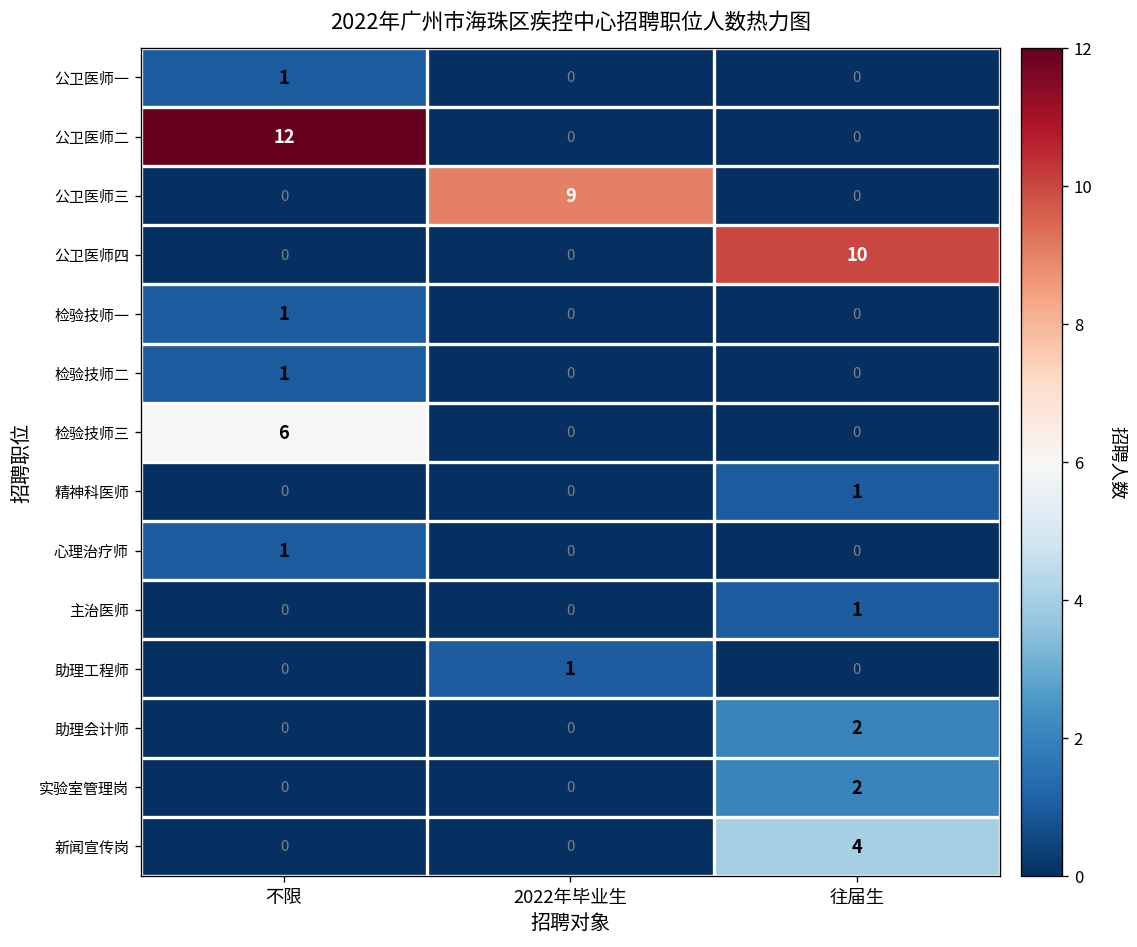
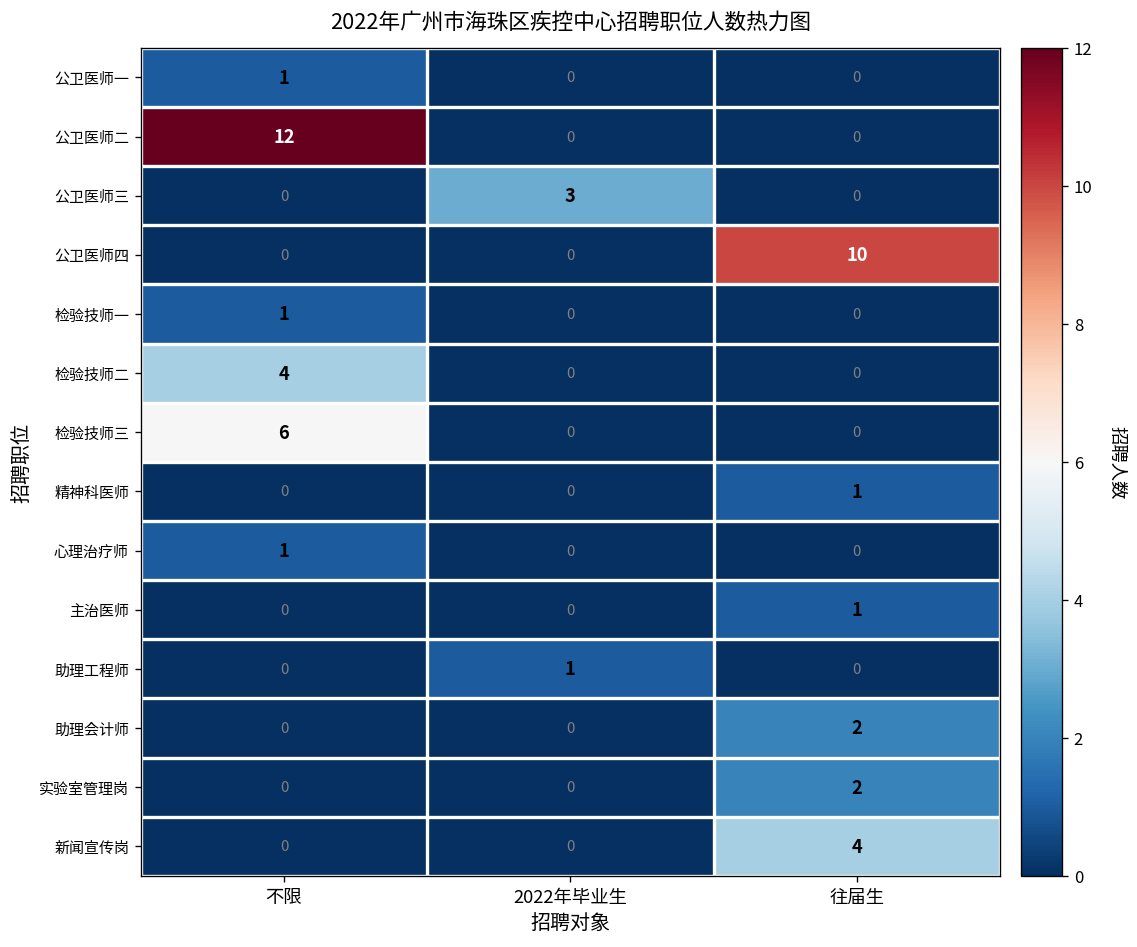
公卫医师三, 2022年毕业生: 9 -> 3
检验技师二, 不限: 1 -> 4
